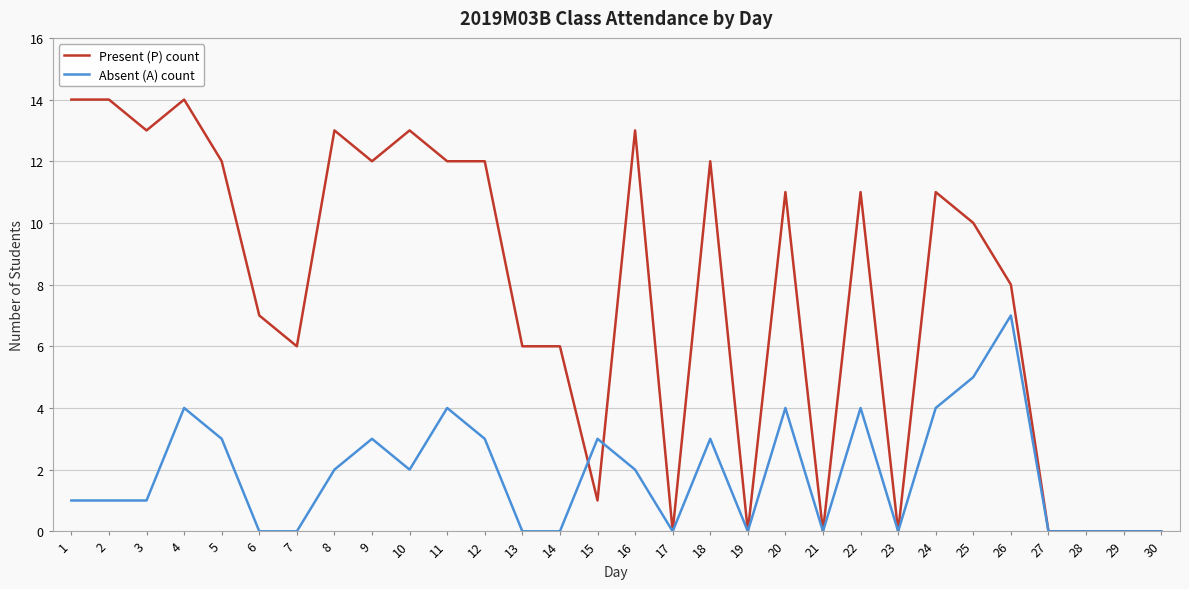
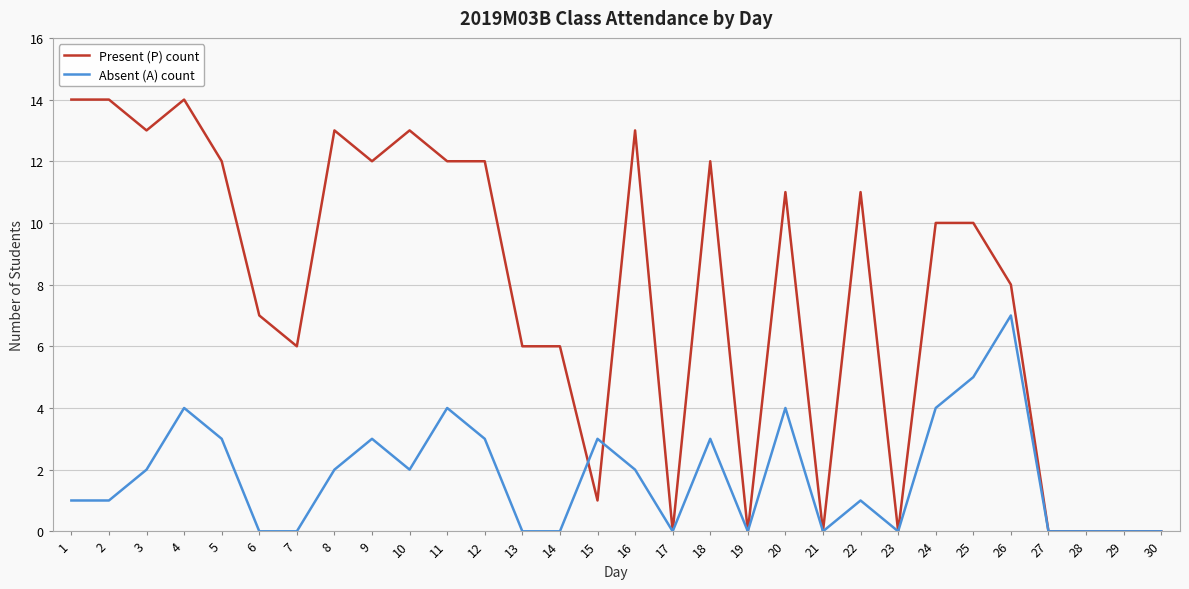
Absent (A) count, 3: 1 -> 2
Absent (A) count, 22: 4 -> 1
Present (P) count, 24: 11 -> 10
